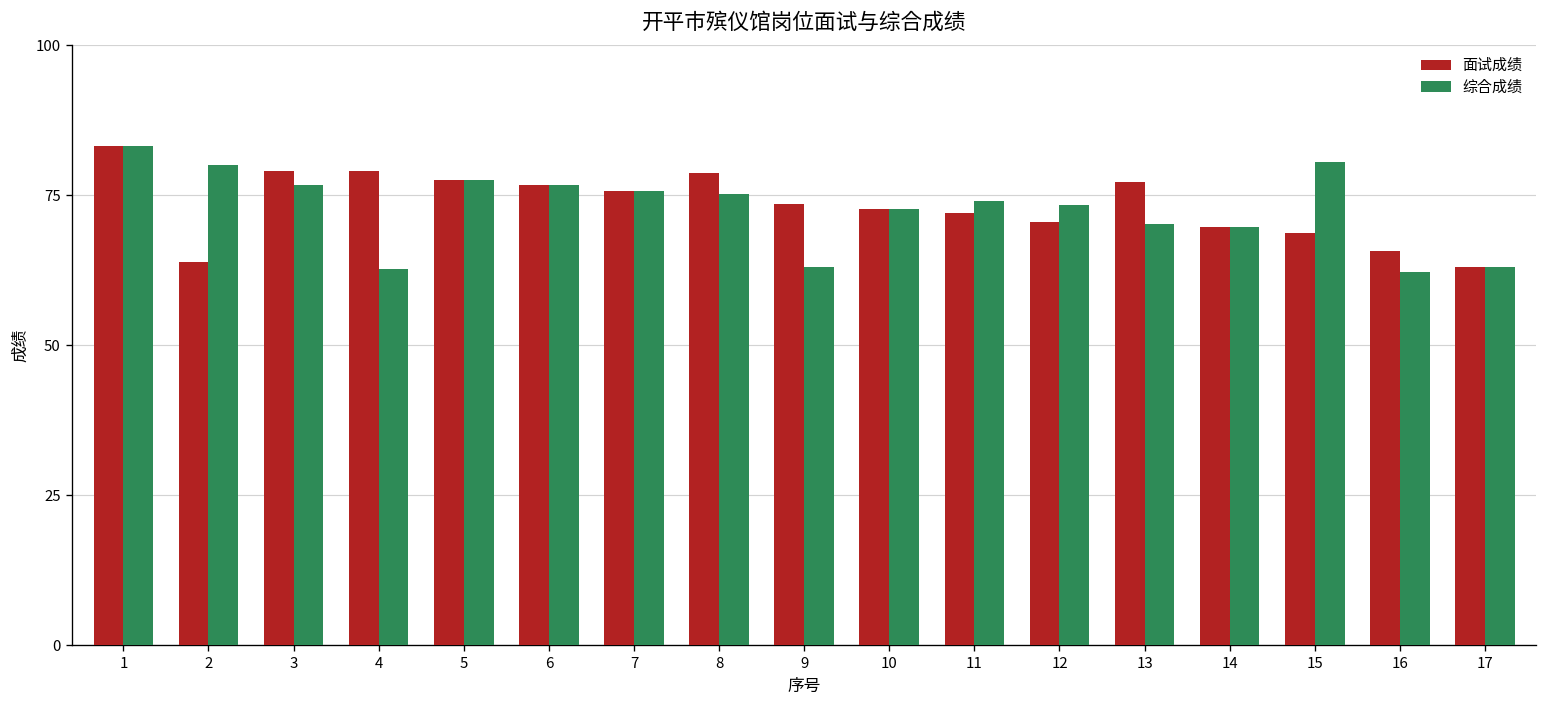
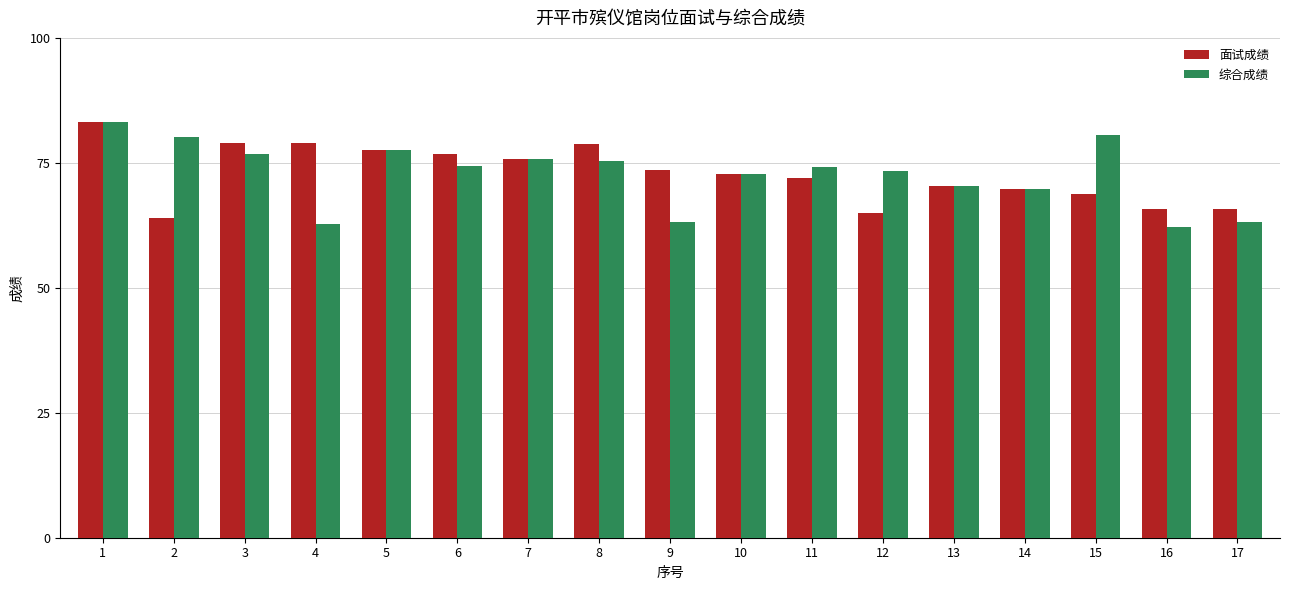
综合成绩, 6: 77 -> 74
面试成绩, 12: 71 -> 65
面试成绩, 13: 77 -> 70
面试成绩, 17: 63 -> 66
